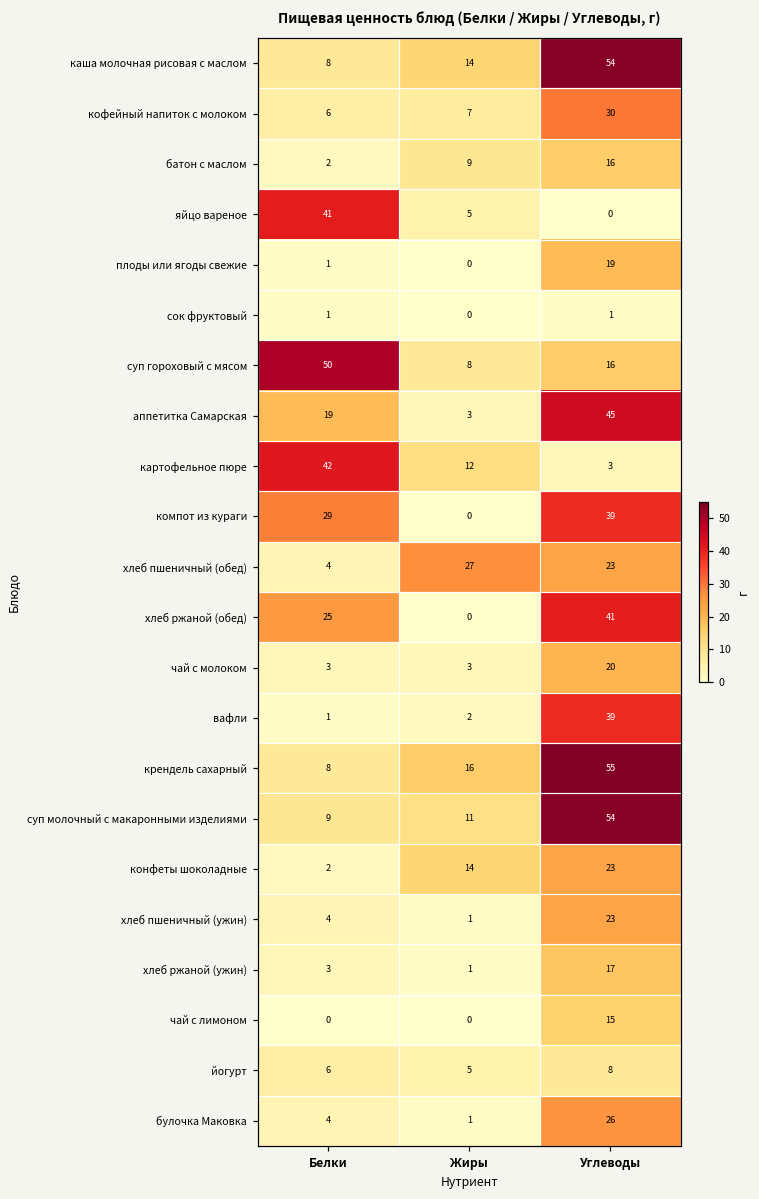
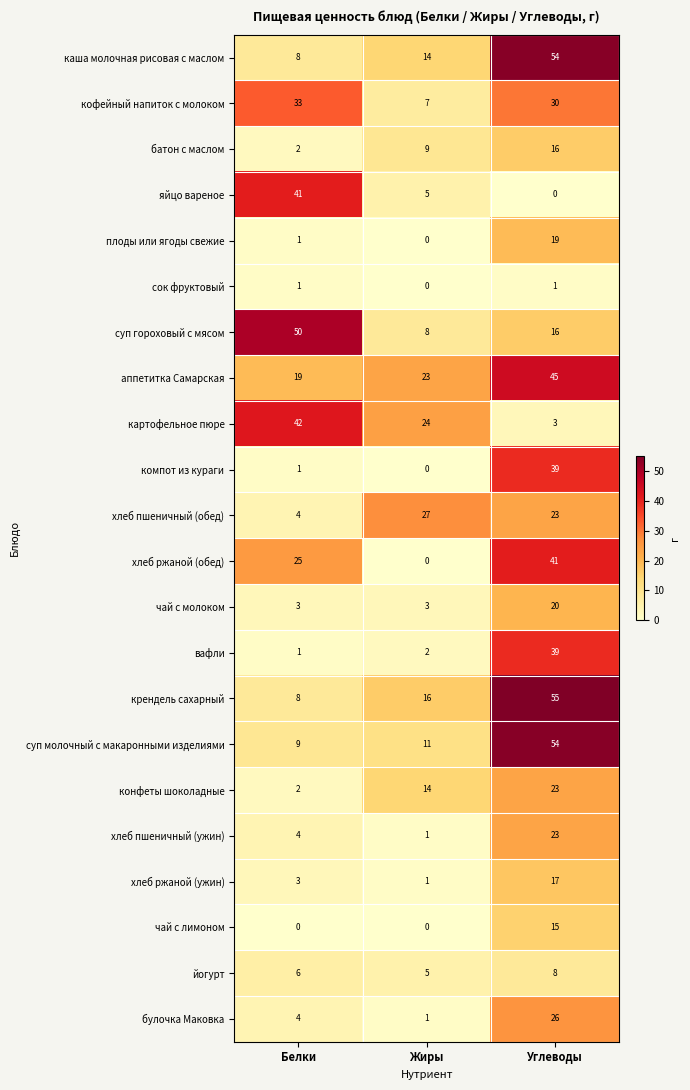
кофейный напиток с молоком, Белки: 6 -> 33
аппетитка Самарская, Жиры: 3 -> 23
картофельное пюре, Жиры: 12 -> 24
компот из кураги, Белки: 29 -> 1
